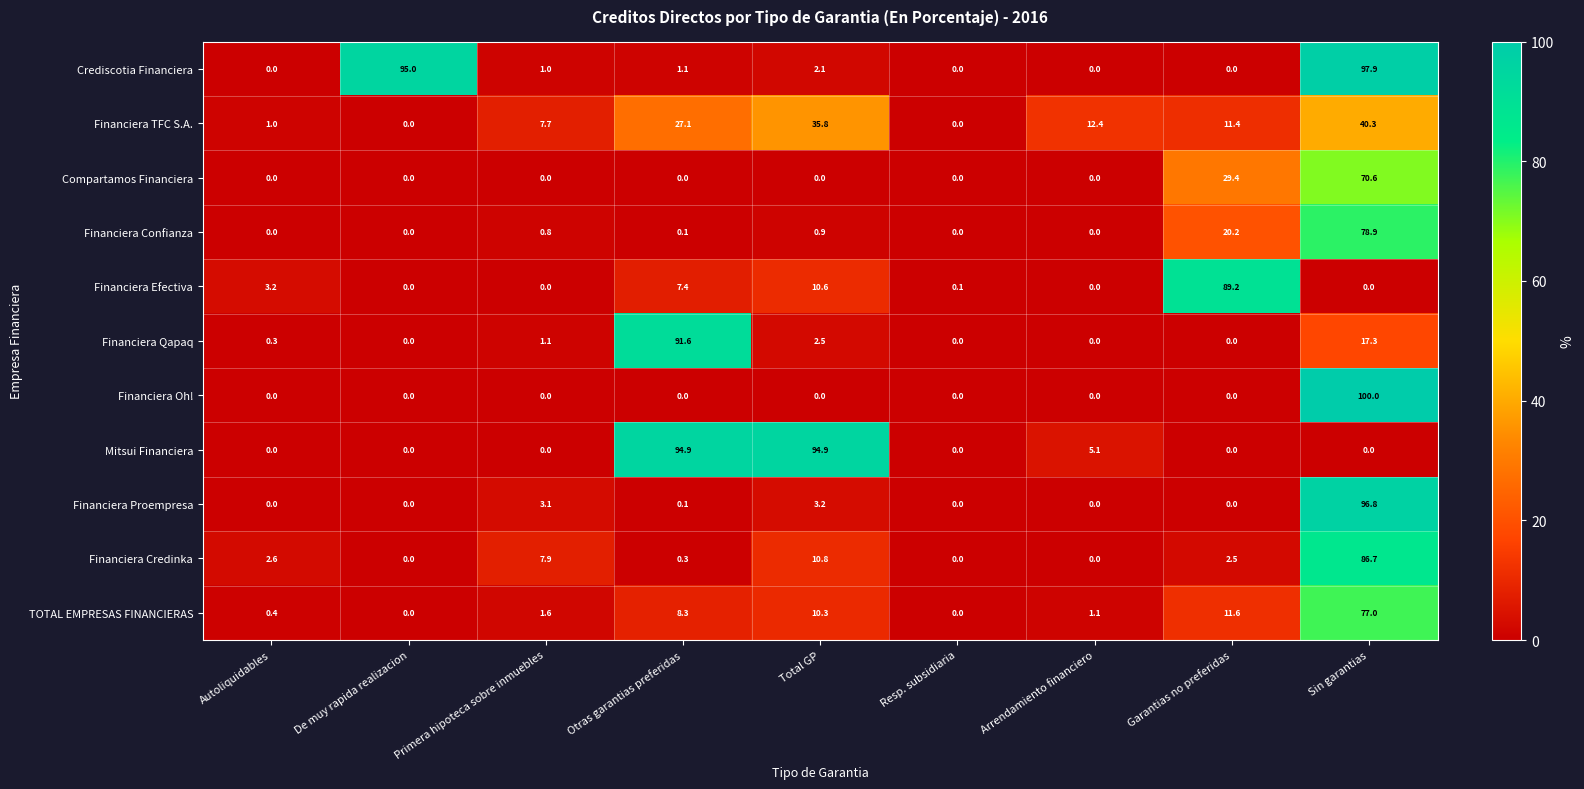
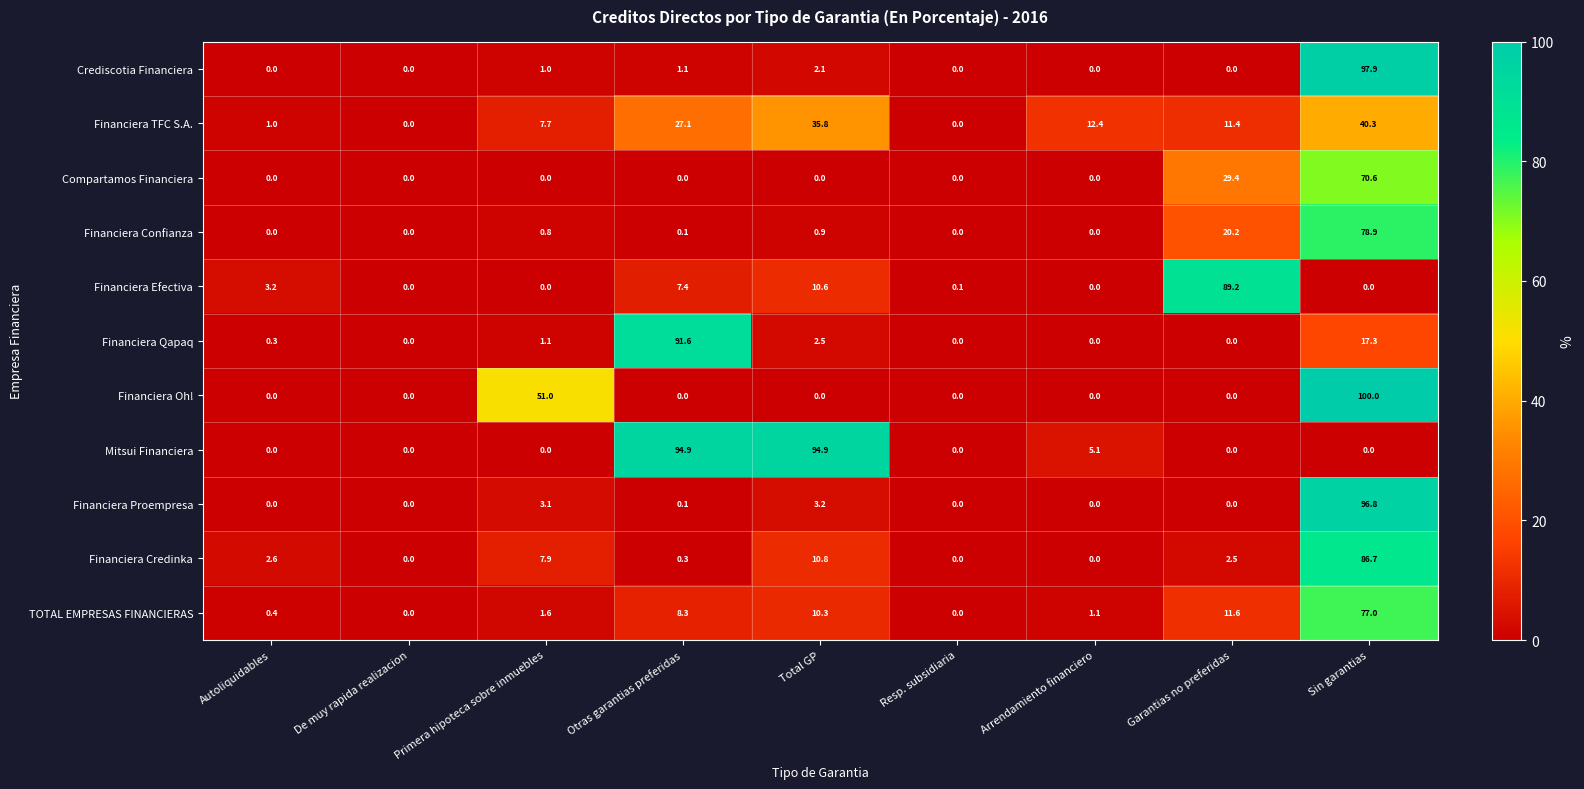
Crediscotia Financiera, De muy rapida realizacion: 95.0 -> 0.0
Financiera Oh!, Primera hipoteca sobre inmuebles: 0.0 -> 51.0
